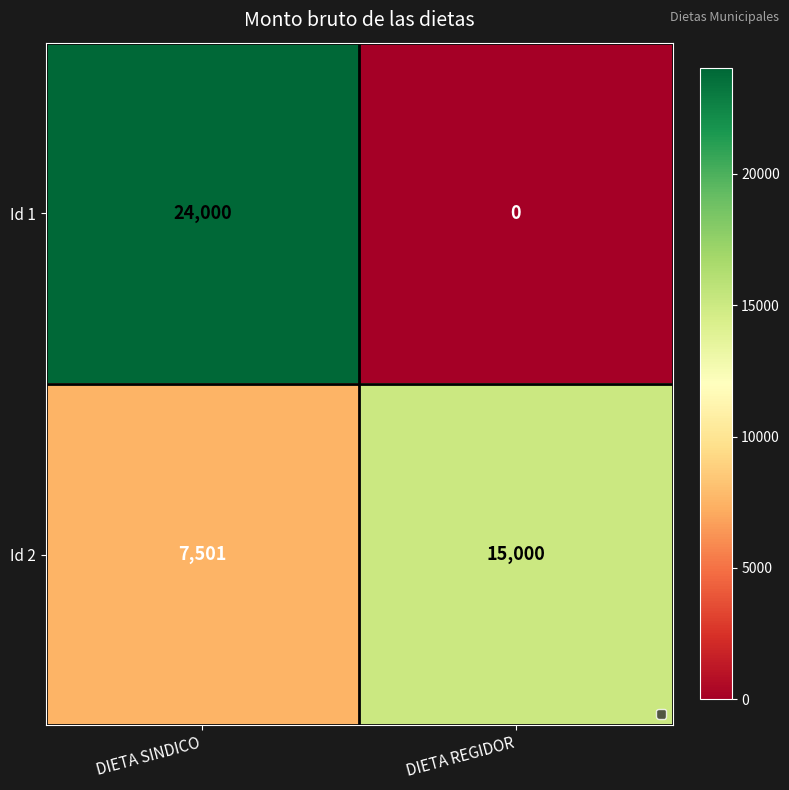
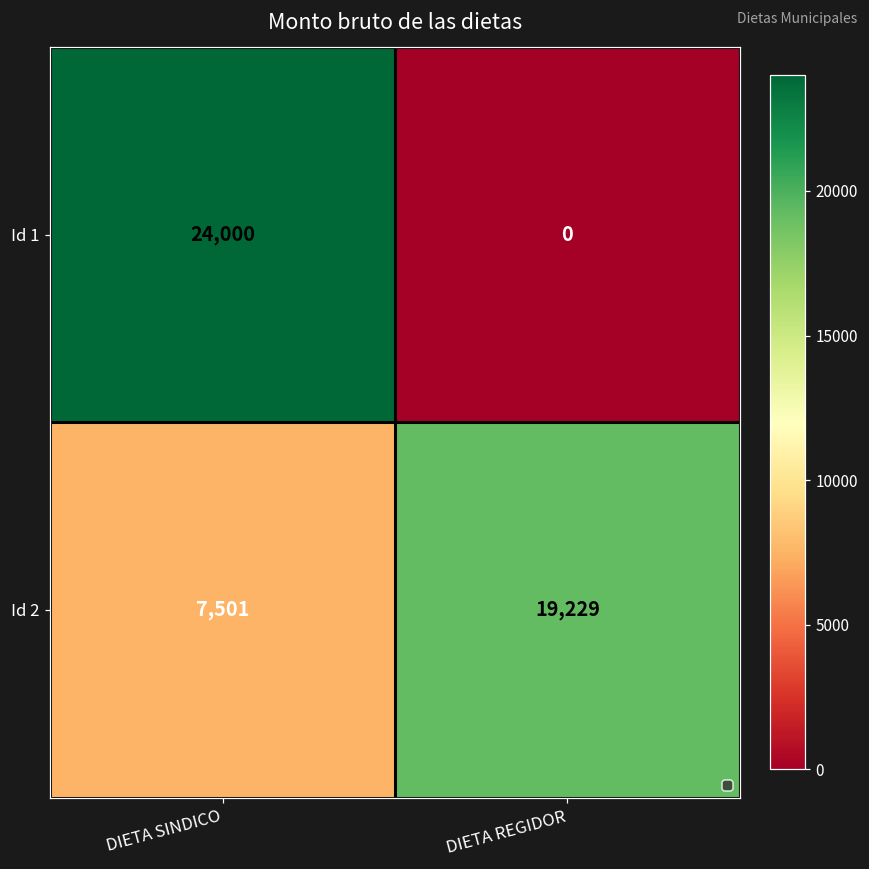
Id 2, DIETA REGIDOR: 15,000 -> 19,229
